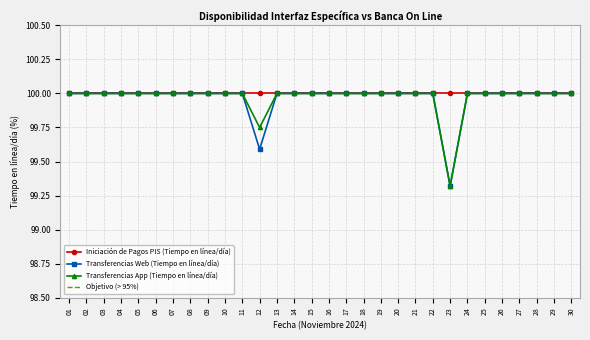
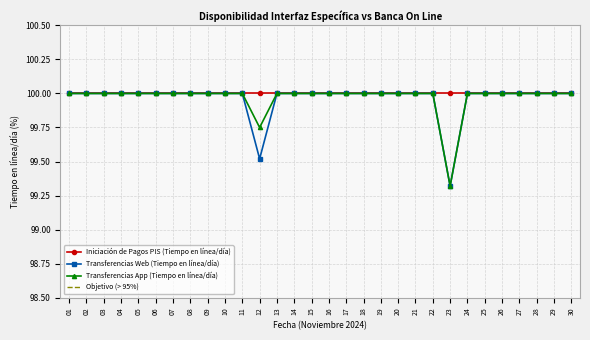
Transferencias Web (Tiempo en línea/día), 12: 99.59 -> 99.52
